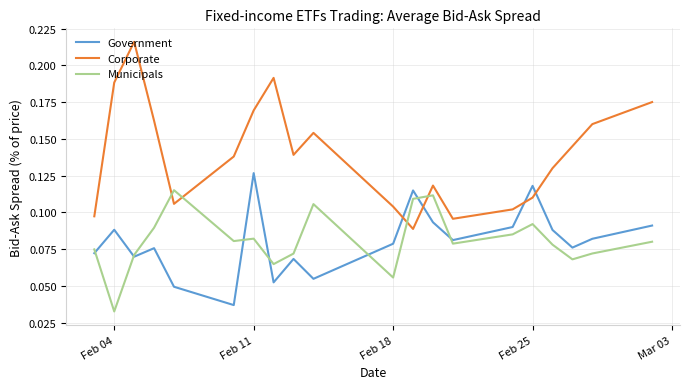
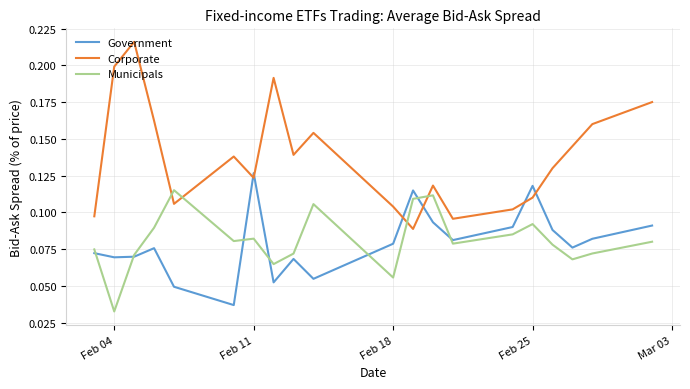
Government, Feb 04: 0.088 -> 0.069
Corporate, Feb 04: 0.188 -> 0.199
Corporate, Feb 11: 0.169 -> 0.123
